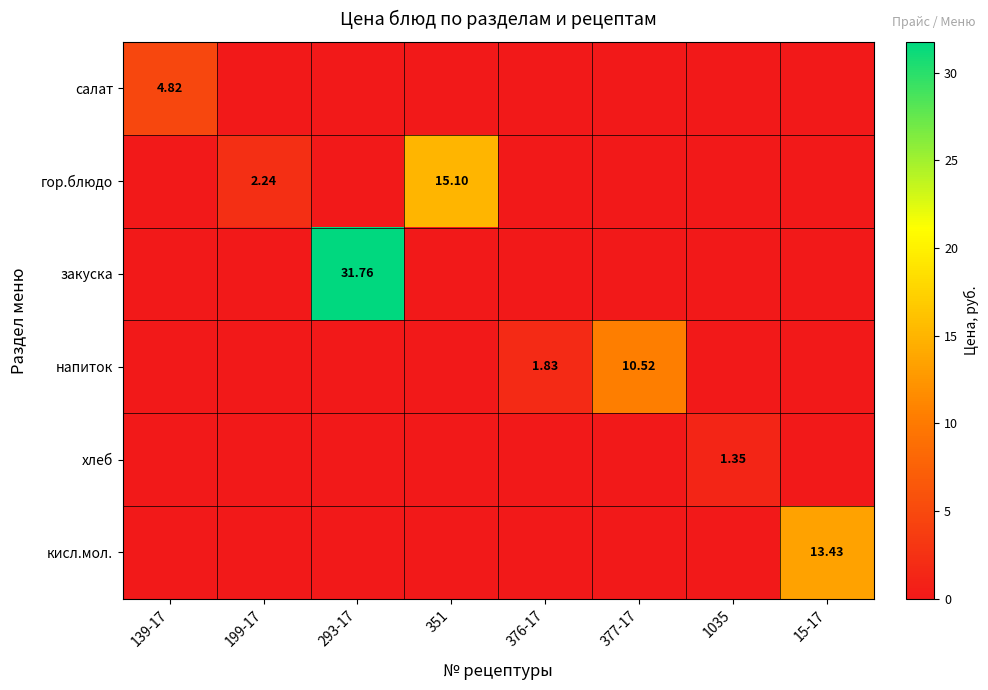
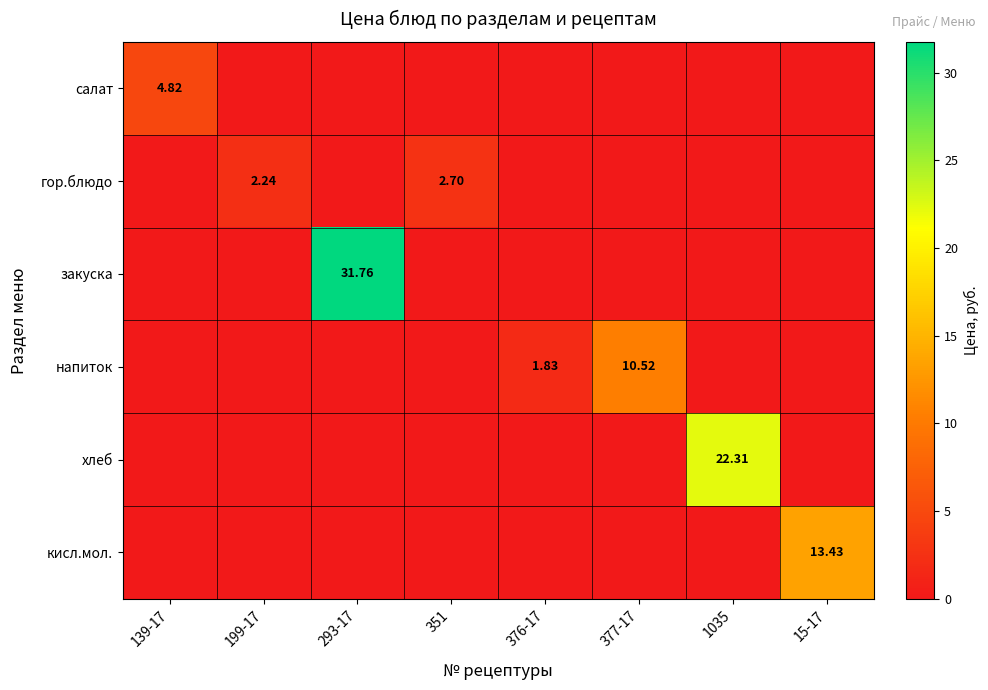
гор.блюдо, 351: 15.10 -> 2.70
хлеб, 1035: 1.35 -> 22.31
